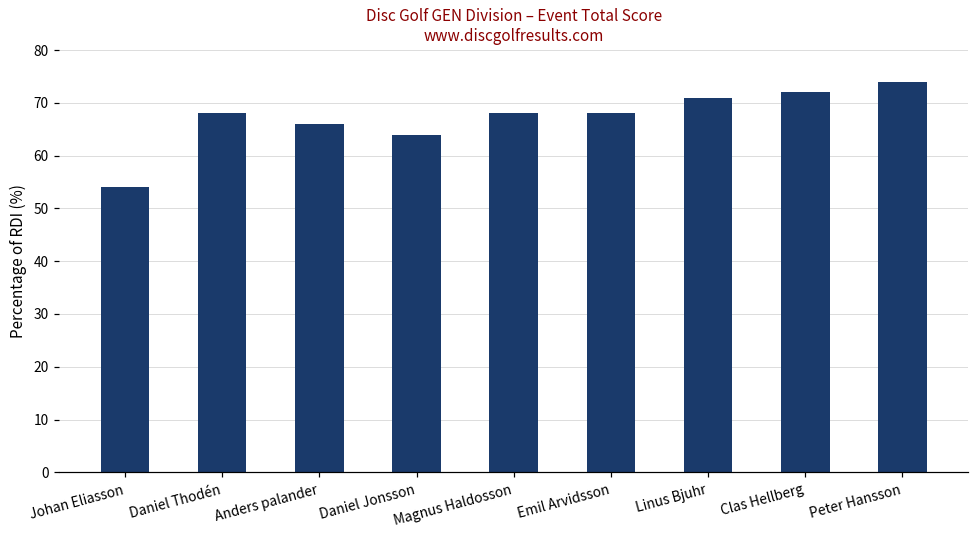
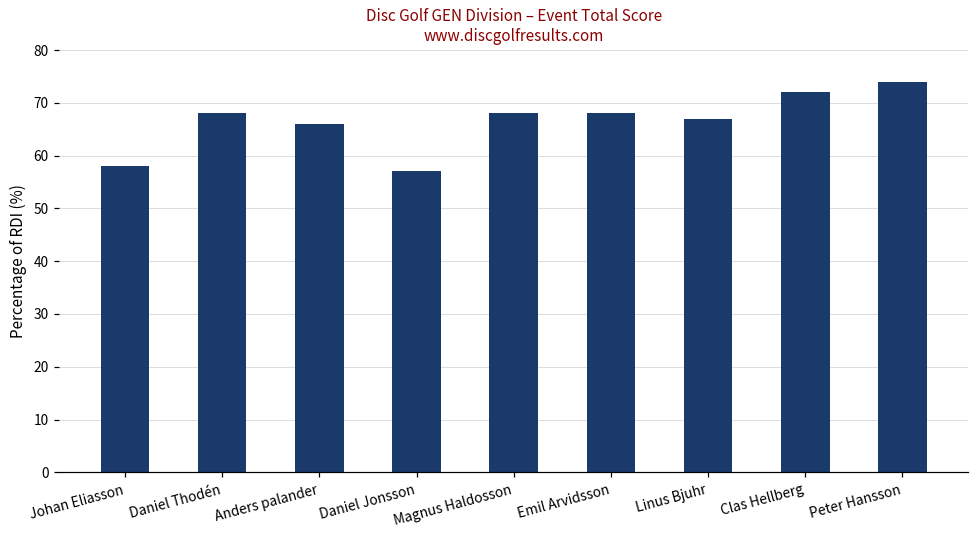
Johan Eliasson: 54 -> 58
Daniel Jonsson: 64 -> 57
Linus Bjuhr: 71 -> 67
